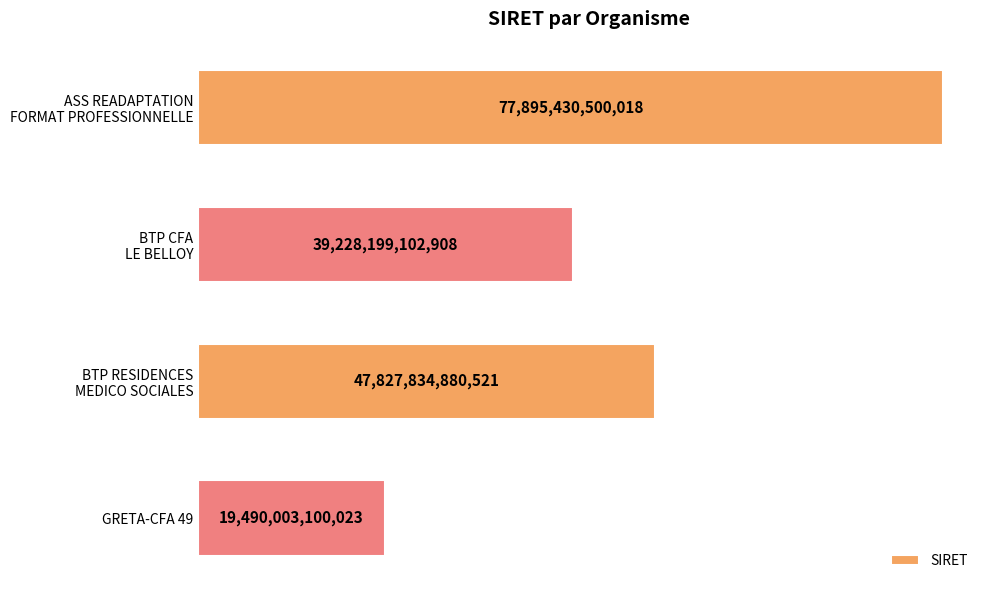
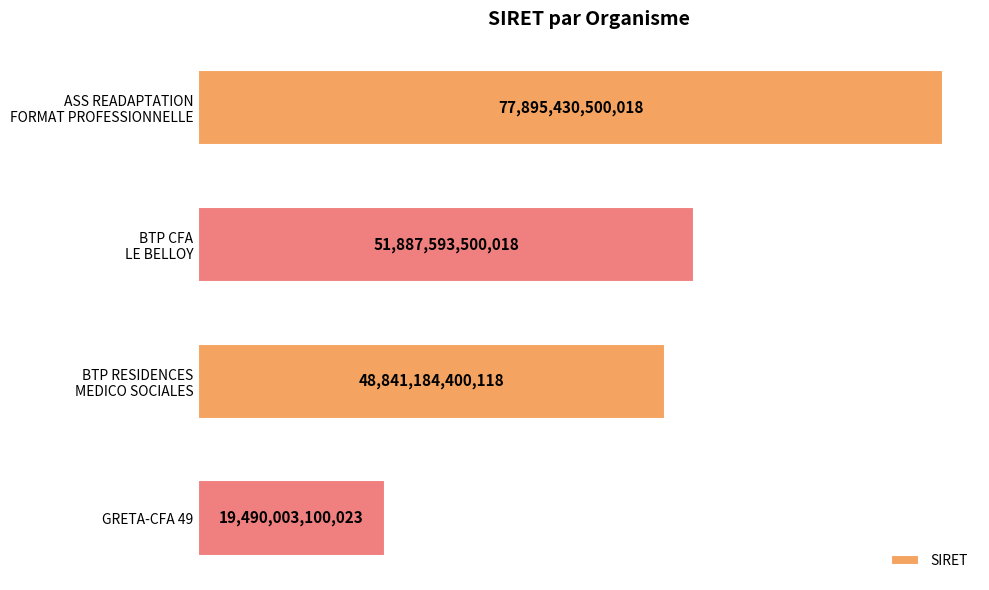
BTP CFA LE BELLOY: 39,228,199,102,908 -> 51,887,593,500,018
BTP RESIDENCES MEDICO SOCIALES: 47,827,834,880,521 -> 48,841,184,400,118
